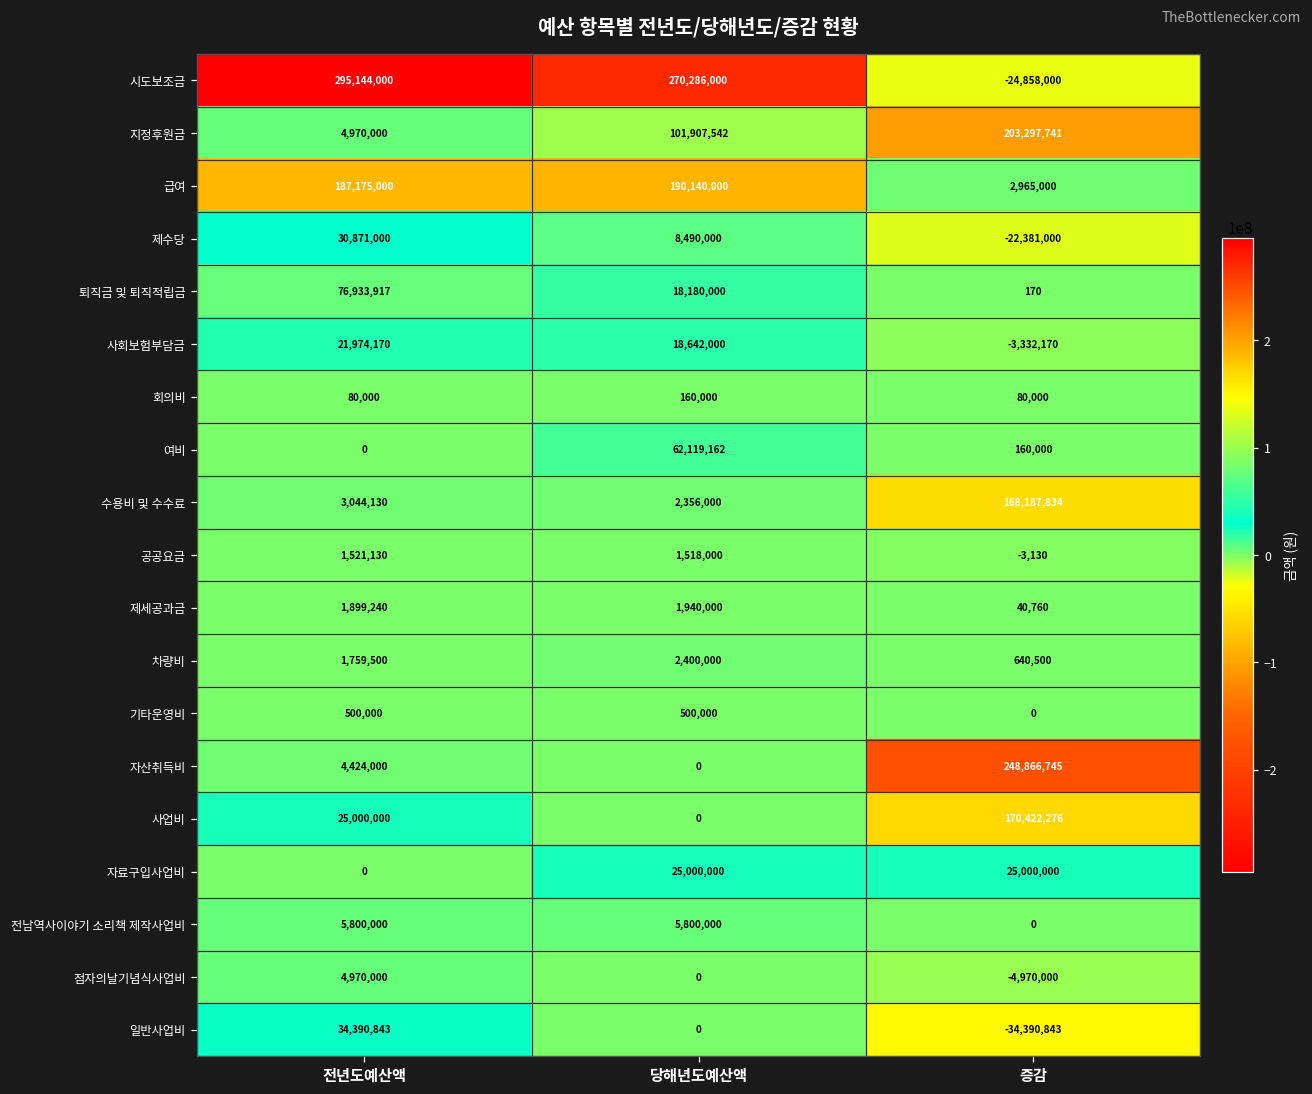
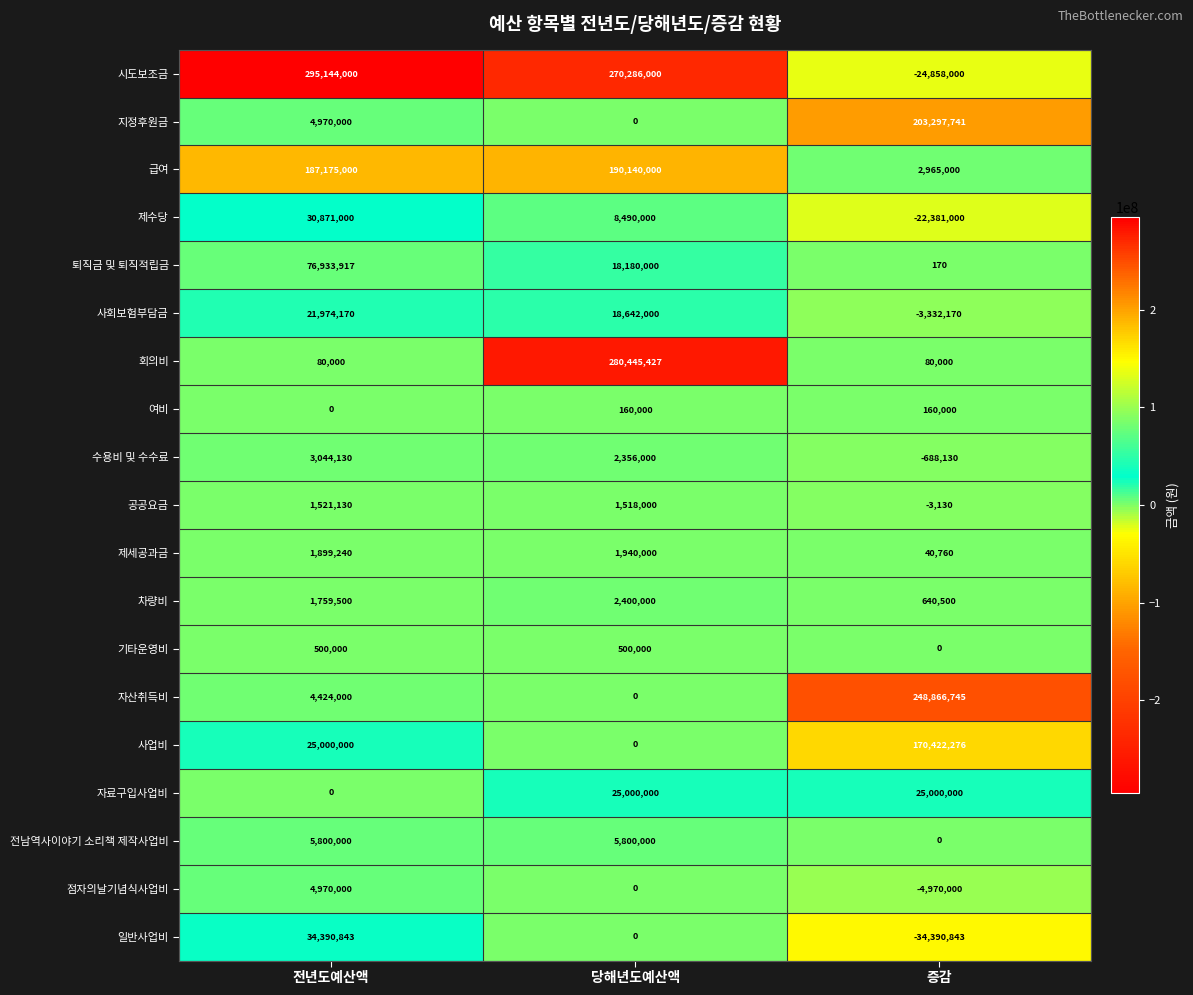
지정후원금, 당해년도예산액: 101,907,542 -> 0
회의비, 당해년도예산액: 160,000 -> 280,445,427
여비, 당해년도예산액: 62,119,162 -> 160,000
수용비 및 수수료, 증감: 168,187,834 -> -688,130
